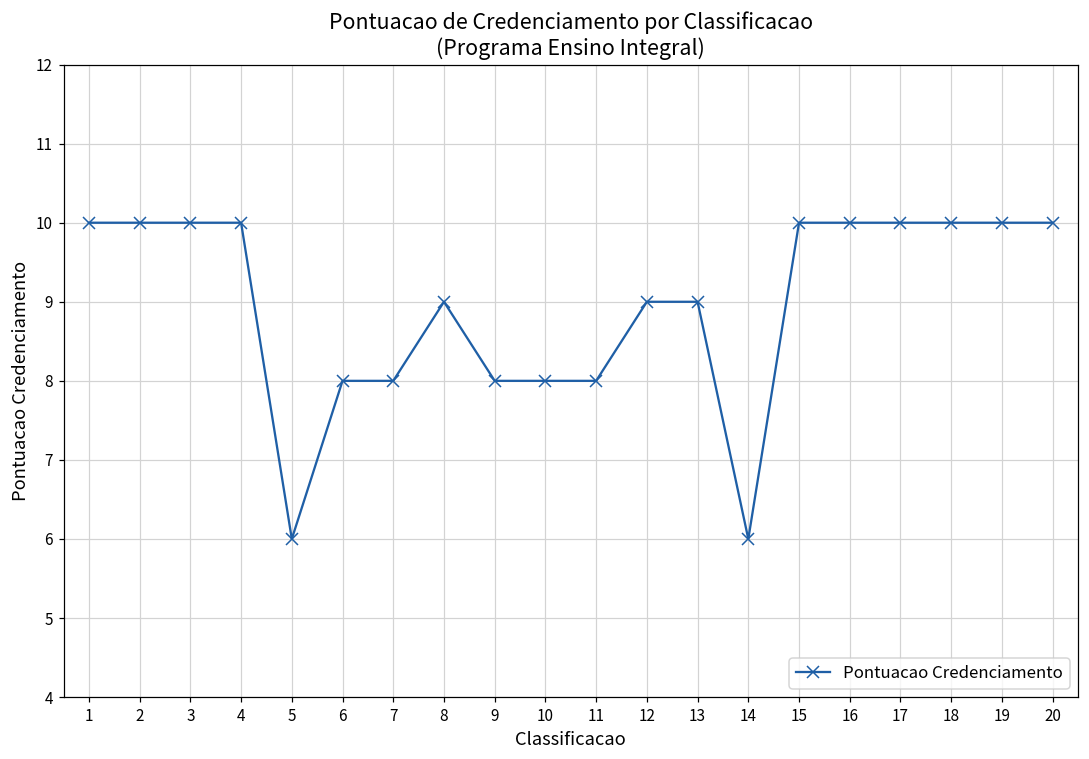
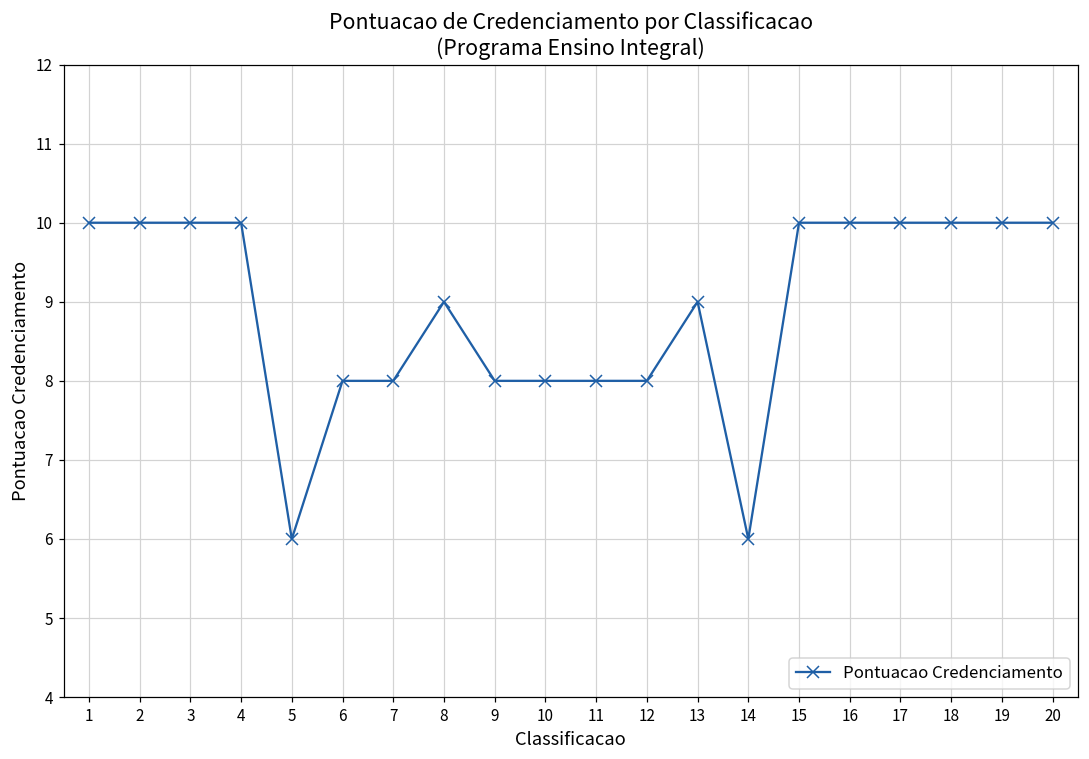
12: 9 -> 8
